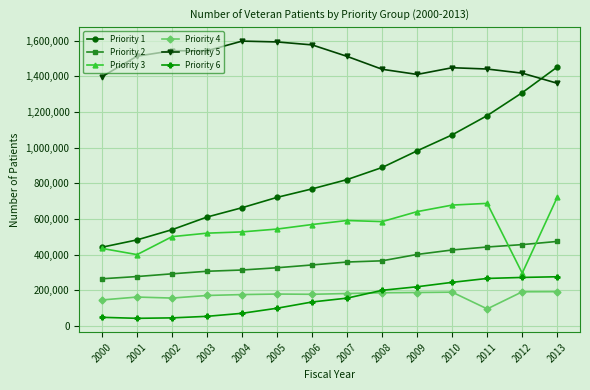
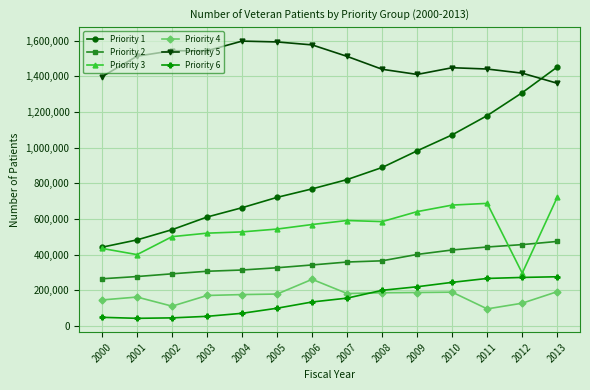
Priority 4, 2002: 160,000 -> 110,000
Priority 4, 2006: 180,000 -> 260,000
Priority 4, 2012: 190,000 -> 130,000
